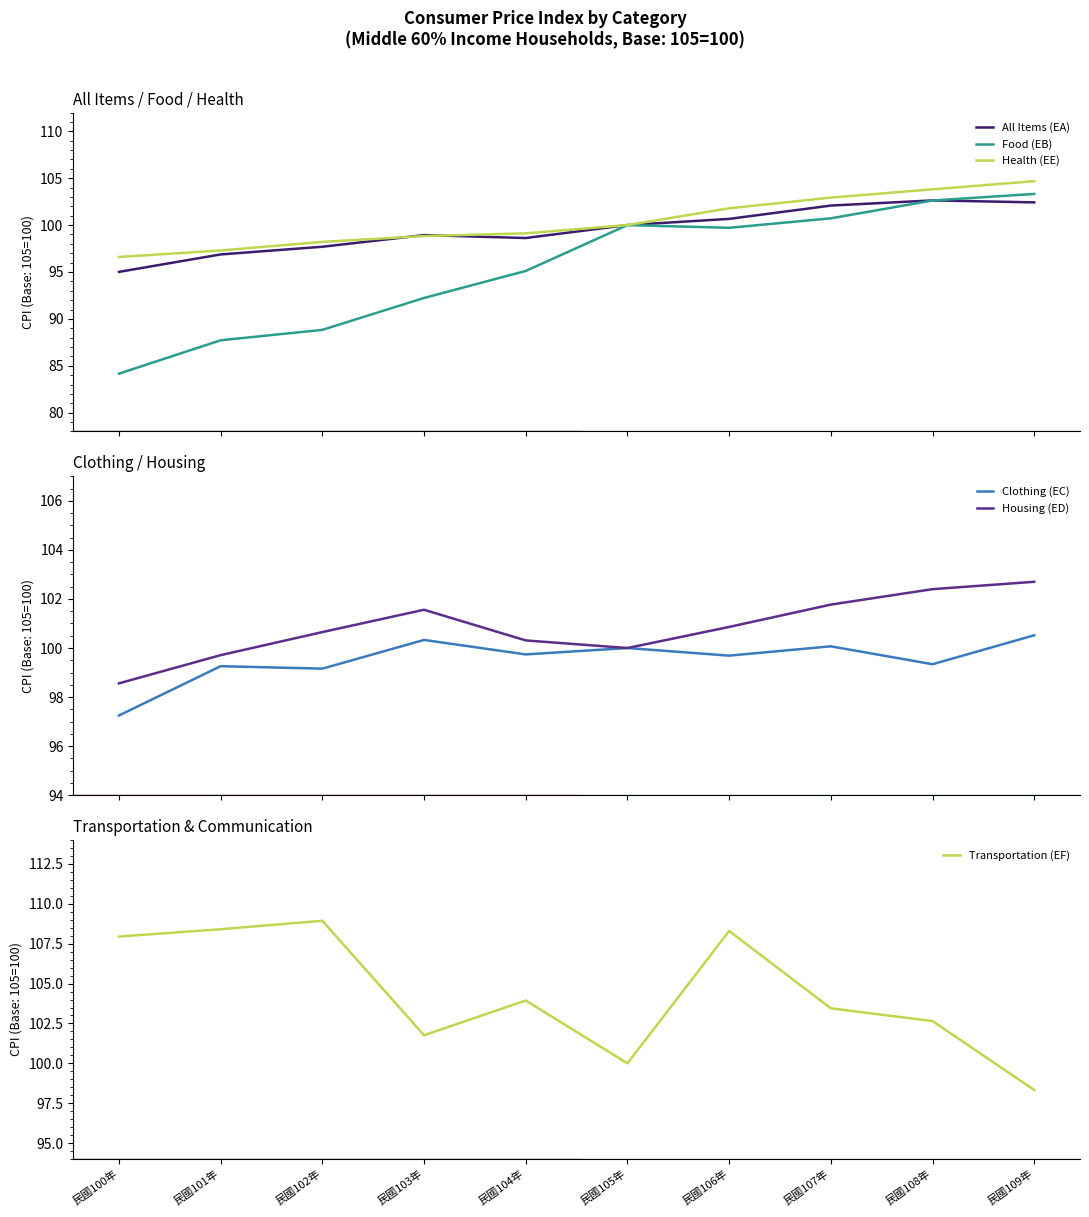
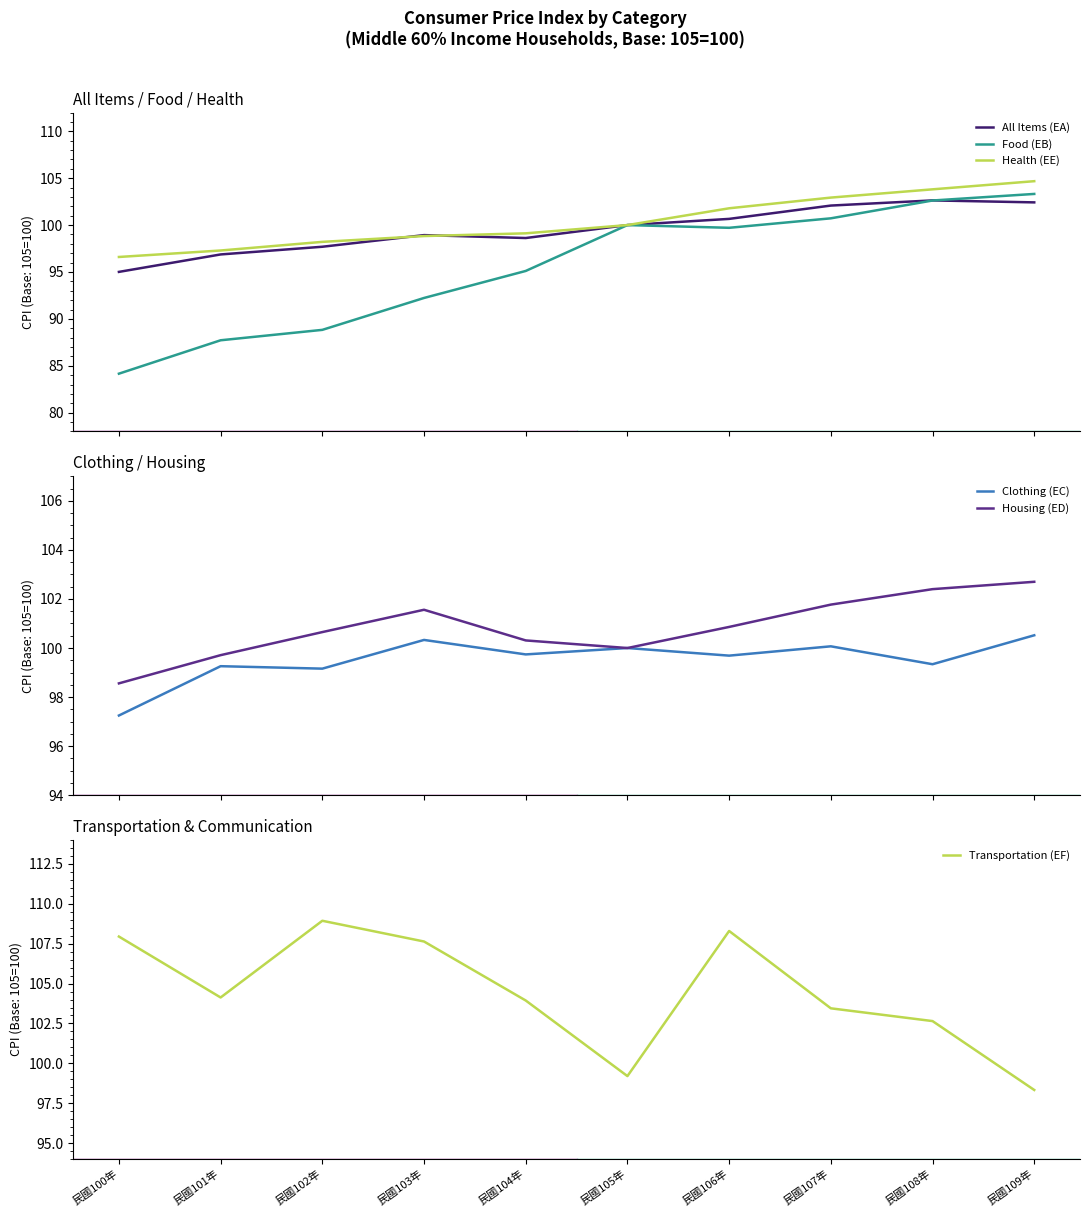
Transportation & Communication, 民國101年: 108.4 -> 104.1
Transportation & Communication, 民國103年: 101.8 -> 107.6
Transportation & Communication, 民國105年: 100.0 -> 99.2
